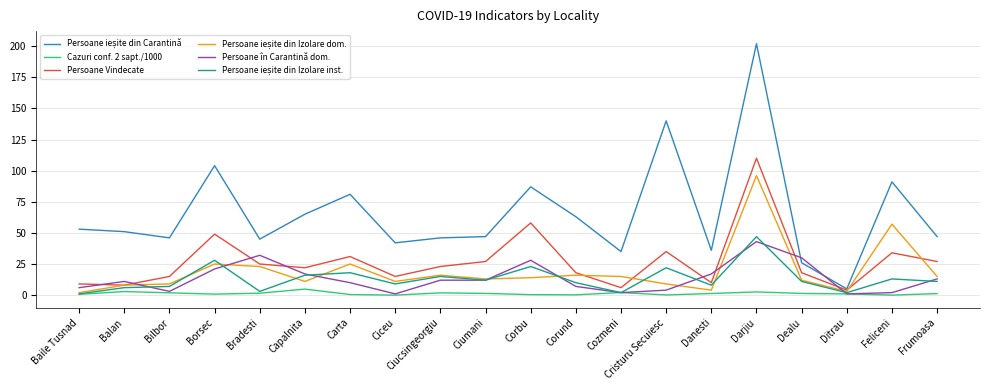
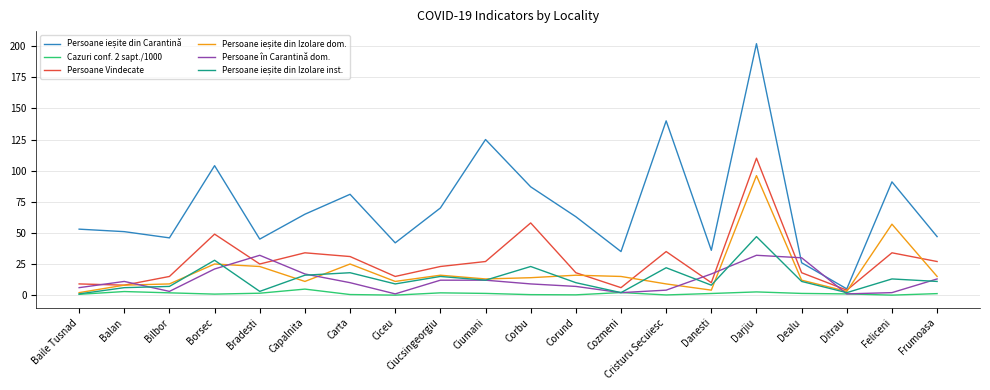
Persoane Vindecate, Capalnita: 22 -> 34
Persoane ieșite din Carantină, Ciucsingeorgiu: 46 -> 70
Persoane ieșite din Carantină, Ciumani: 47 -> 125
Persoane în Carantină dom., Corbu: 28 -> 9
Persoane în Carantină dom., Darjiu: 43 -> 32
